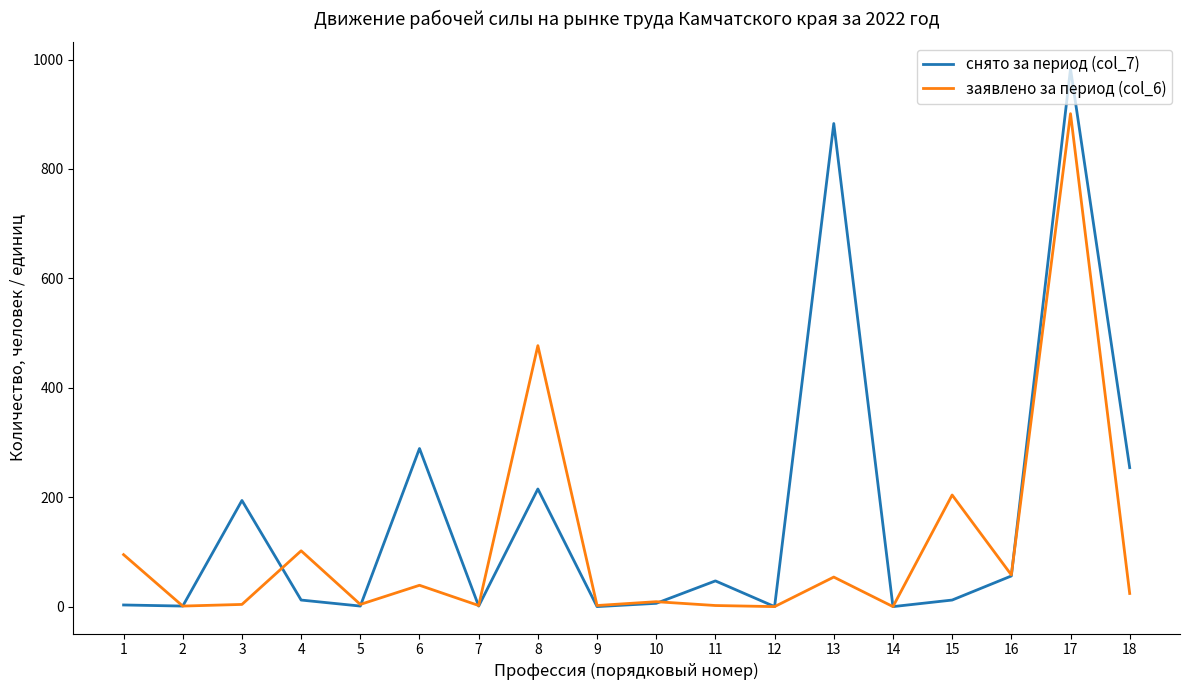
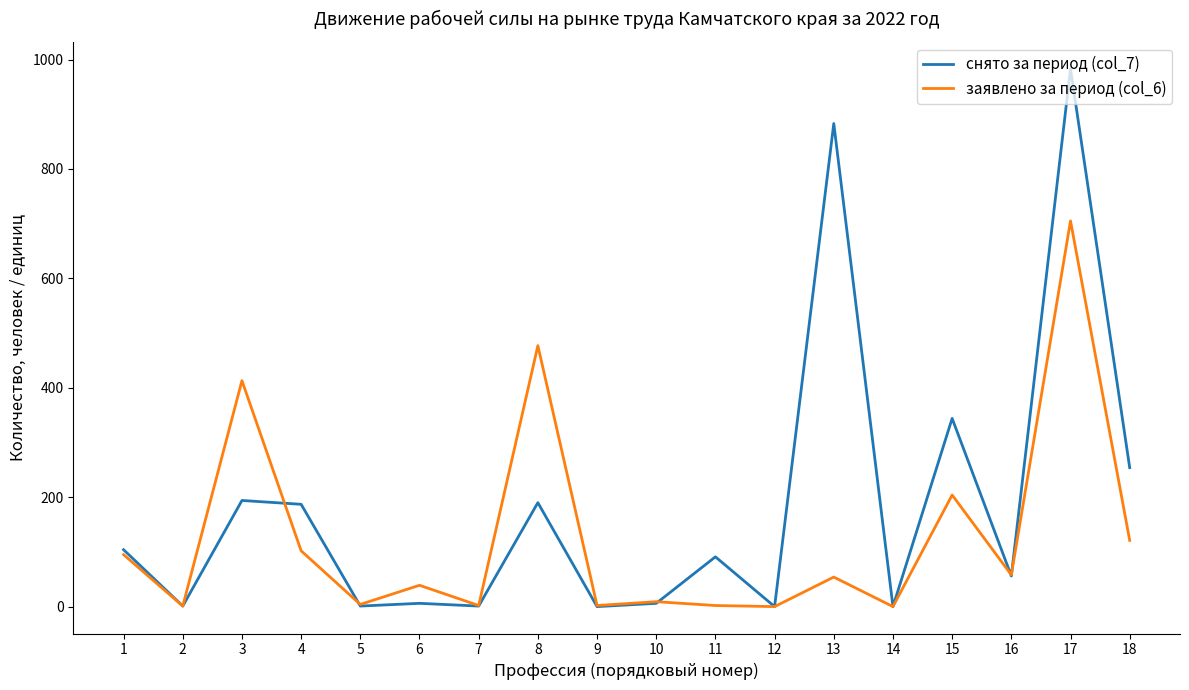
снято за период (col_7), 1: 0 -> 100
заявлено за период (col_6), 3: 0 -> 410
снято за период (col_7), 4: 10 -> 190
снято за период (col_7), 6: 290 -> 10
снято за период (col_7), 8: 220 -> 190
снято за период (col_7), 11: 50 -> 90
снято за период (col_7), 15: 10 -> 340
заявлено за период (col_6), 17: 900 -> 710
заявлено за период (col_6), 18: 20 -> 120
